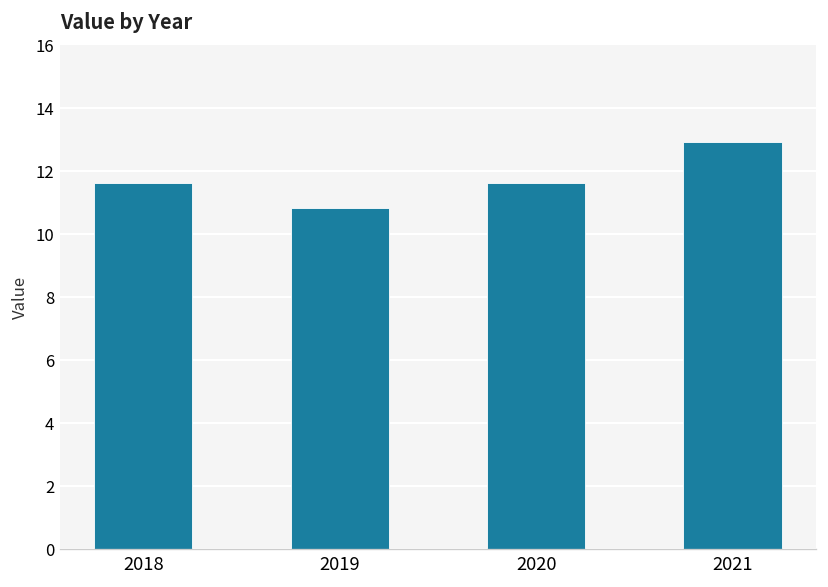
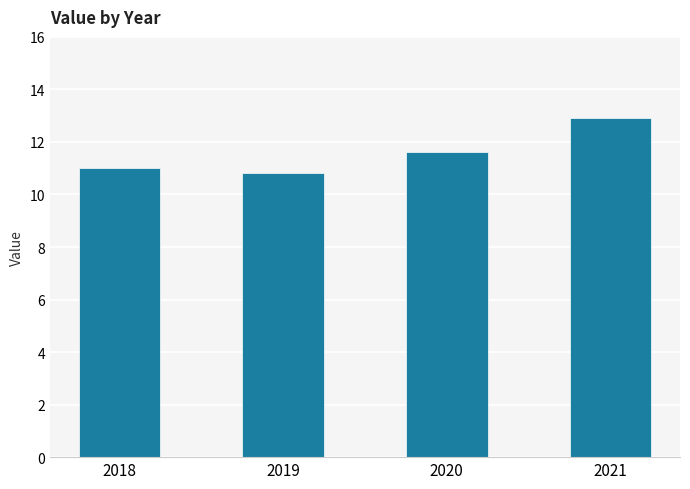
2018: 11.6 -> 11.0
